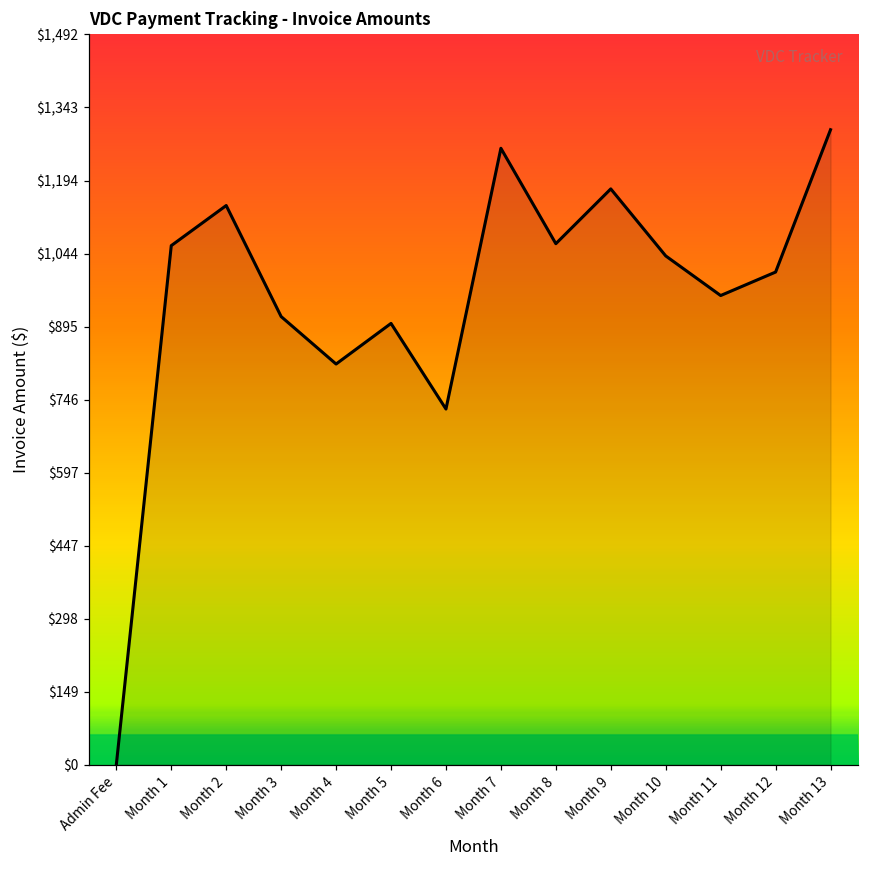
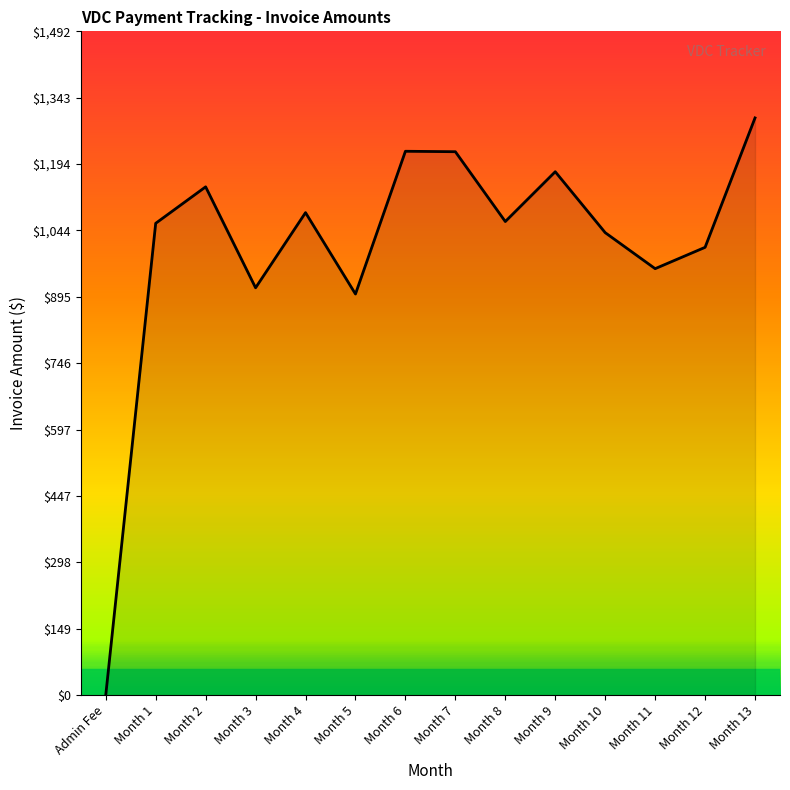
Month 4: $820 -> $1,090
Month 6: $730 -> $1,220
Month 7: $1,260 -> $1,220
